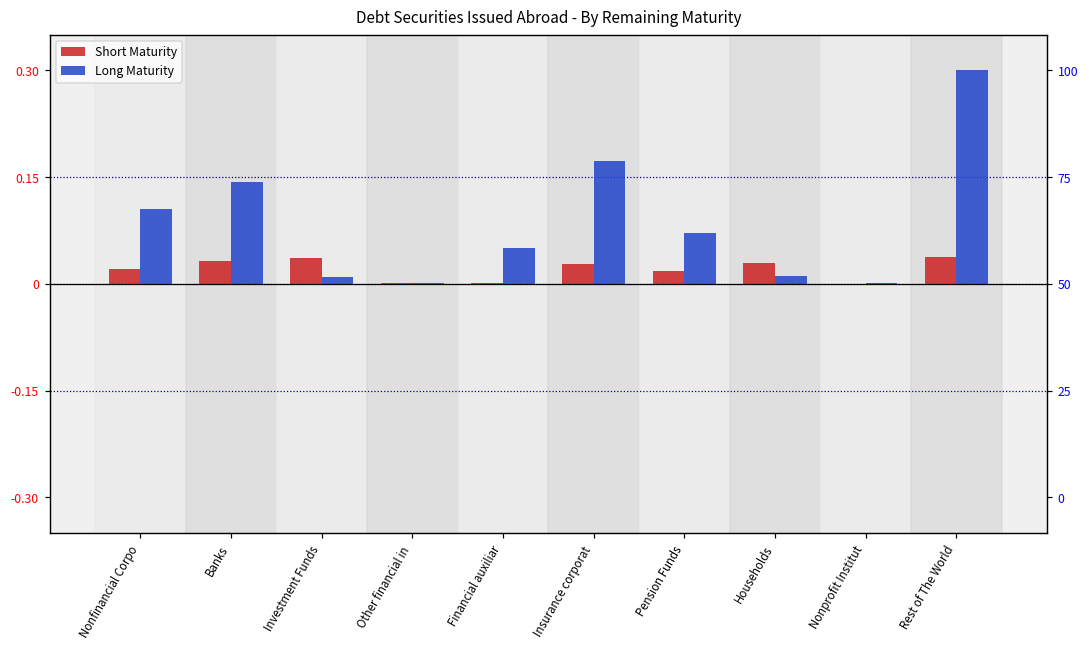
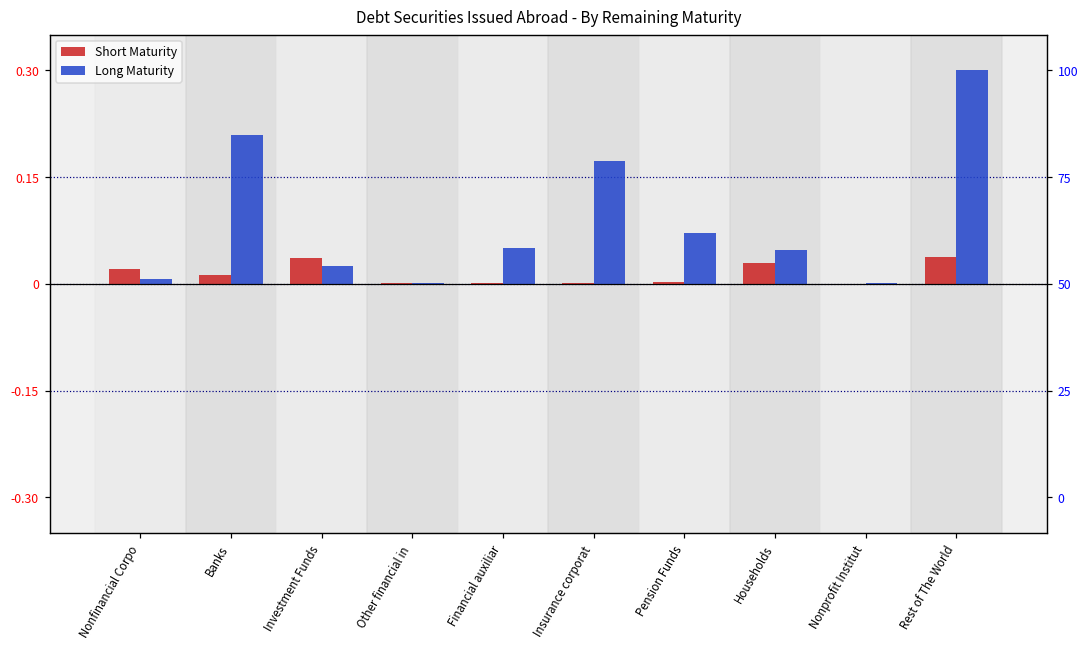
Long Maturity, Nonfinancial Corpo: 0.11 -> 0.01
Short Maturity, Banks: 0.03 -> 0.01
Long Maturity, Banks: 0.14 -> 0.21
Long Maturity, Investment Funds: 0.01 -> 0.02
Short Maturity, Insurance corporat: 0.03 -> 0.00
Short Maturity, Pension Funds: 0.02 -> 0.00
Long Maturity, Households: 0.01 -> 0.05
